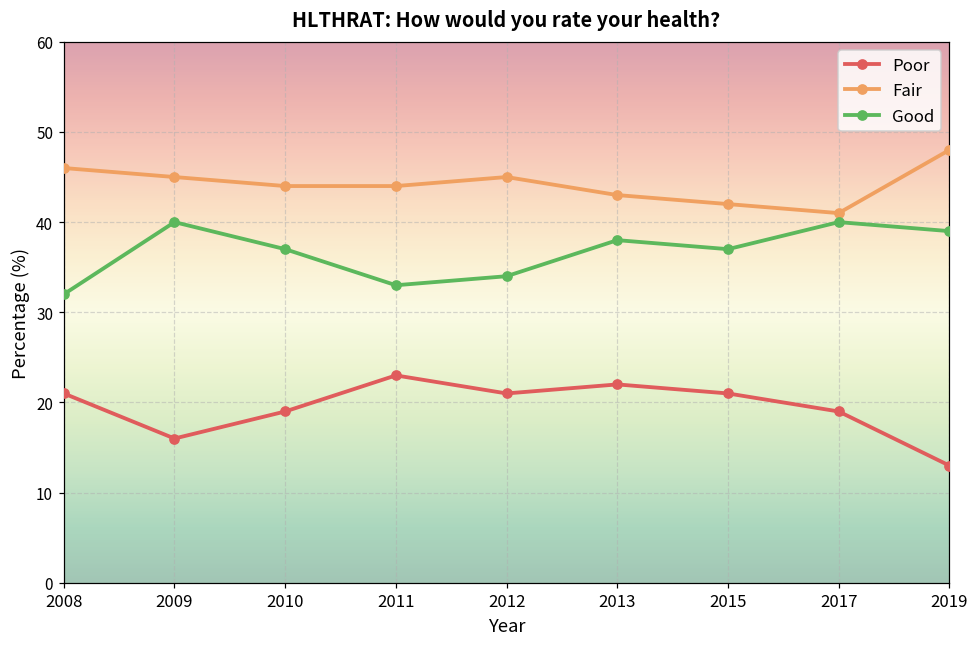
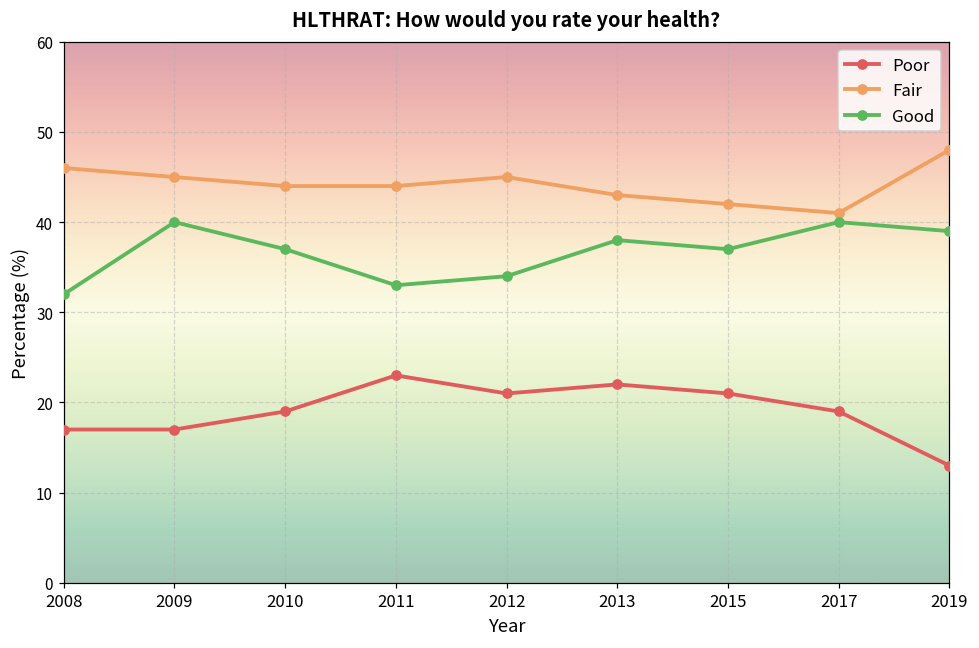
Poor, 2008: 21 -> 17
Poor, 2009: 16 -> 17
